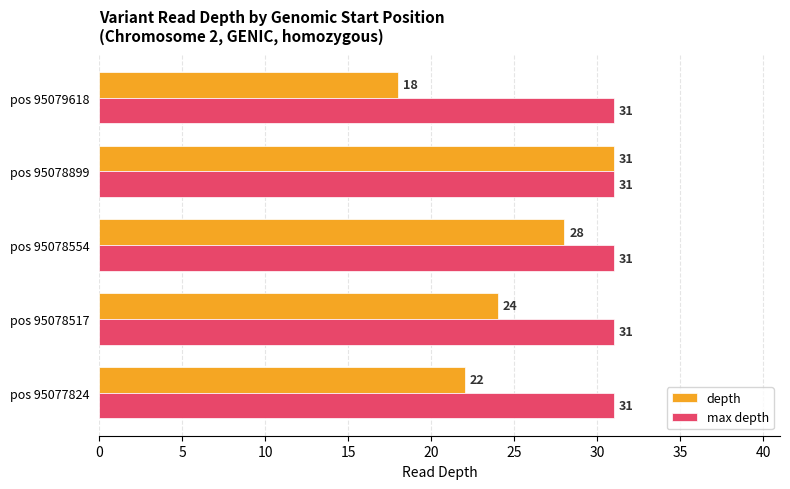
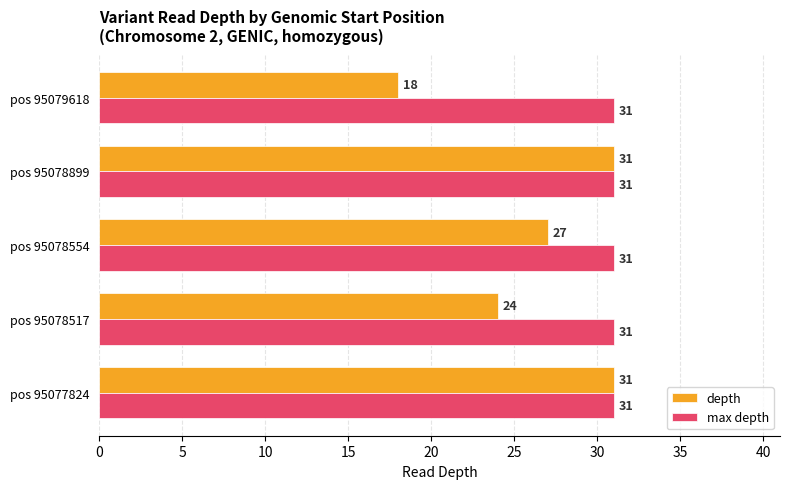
depth, pos 95078554: 28 -> 27
depth, pos 95077824: 22 -> 31
